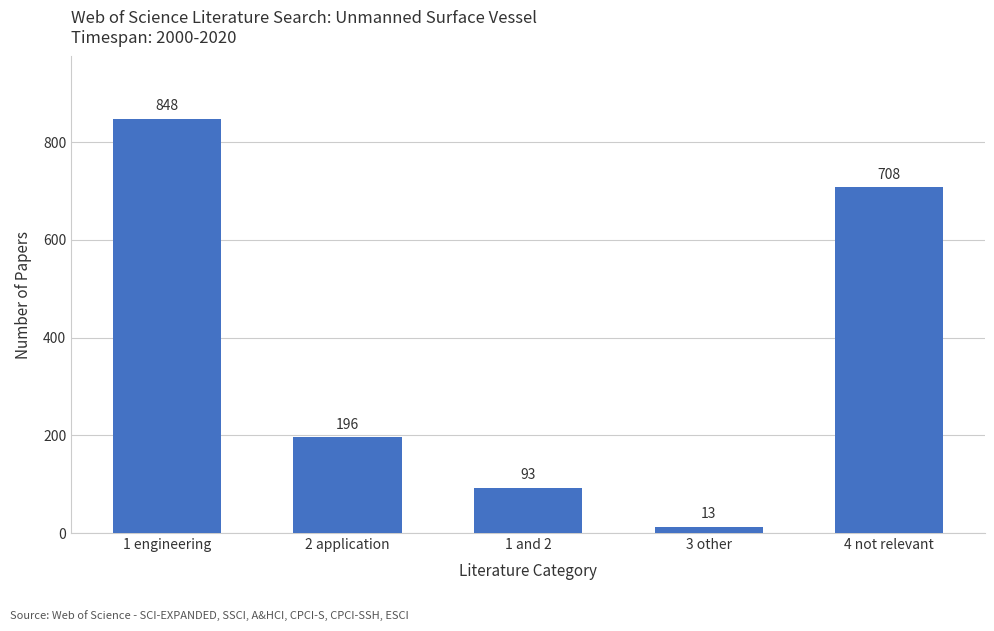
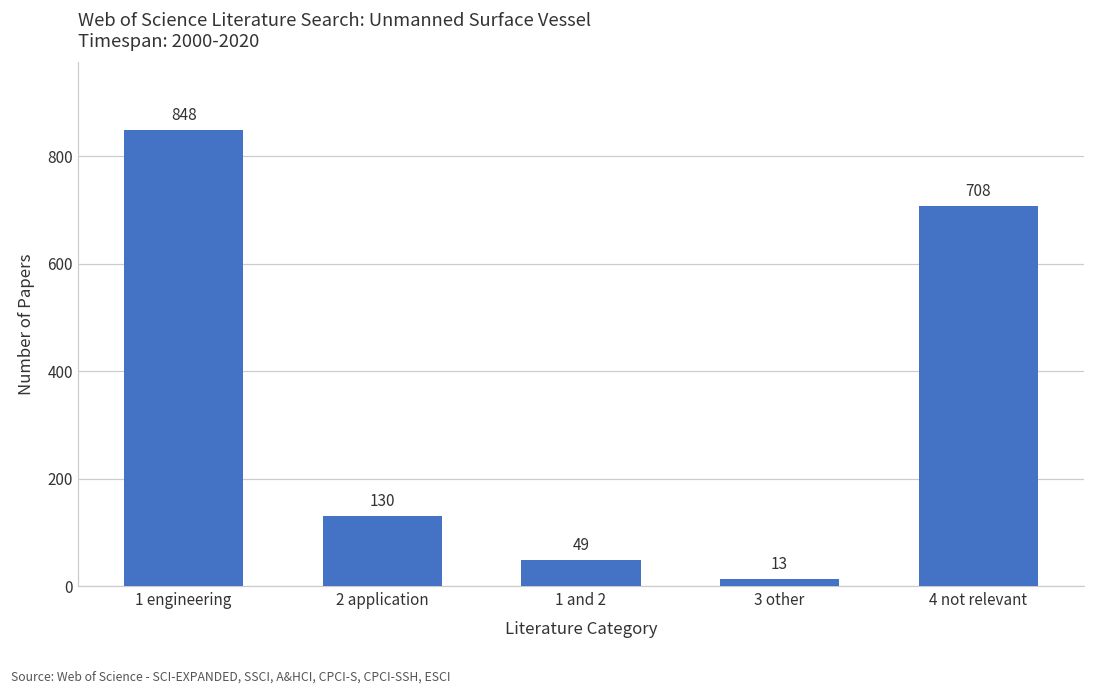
2 application: 196 -> 130
1 and 2: 93 -> 49
